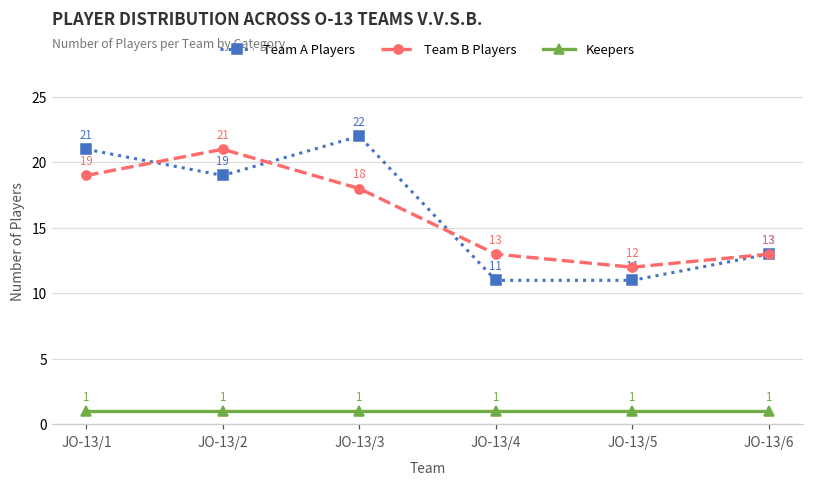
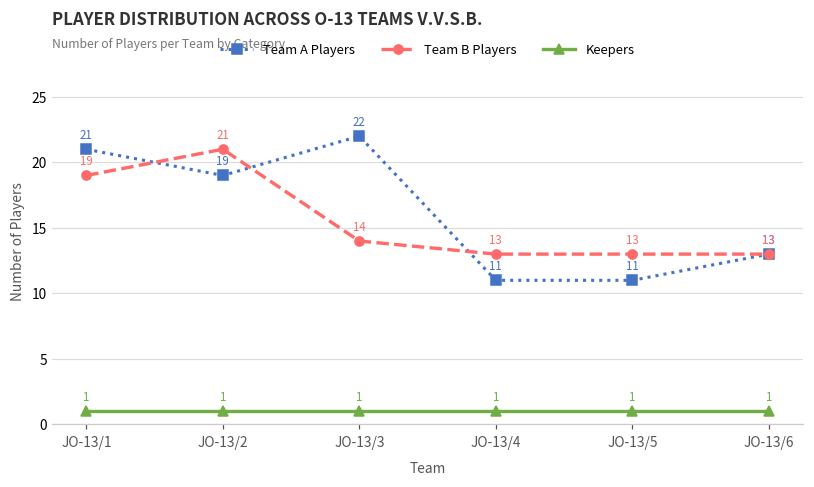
Team B Players, JO-13/3: 18 -> 14
Team B Players, JO-13/5: 12 -> 13
